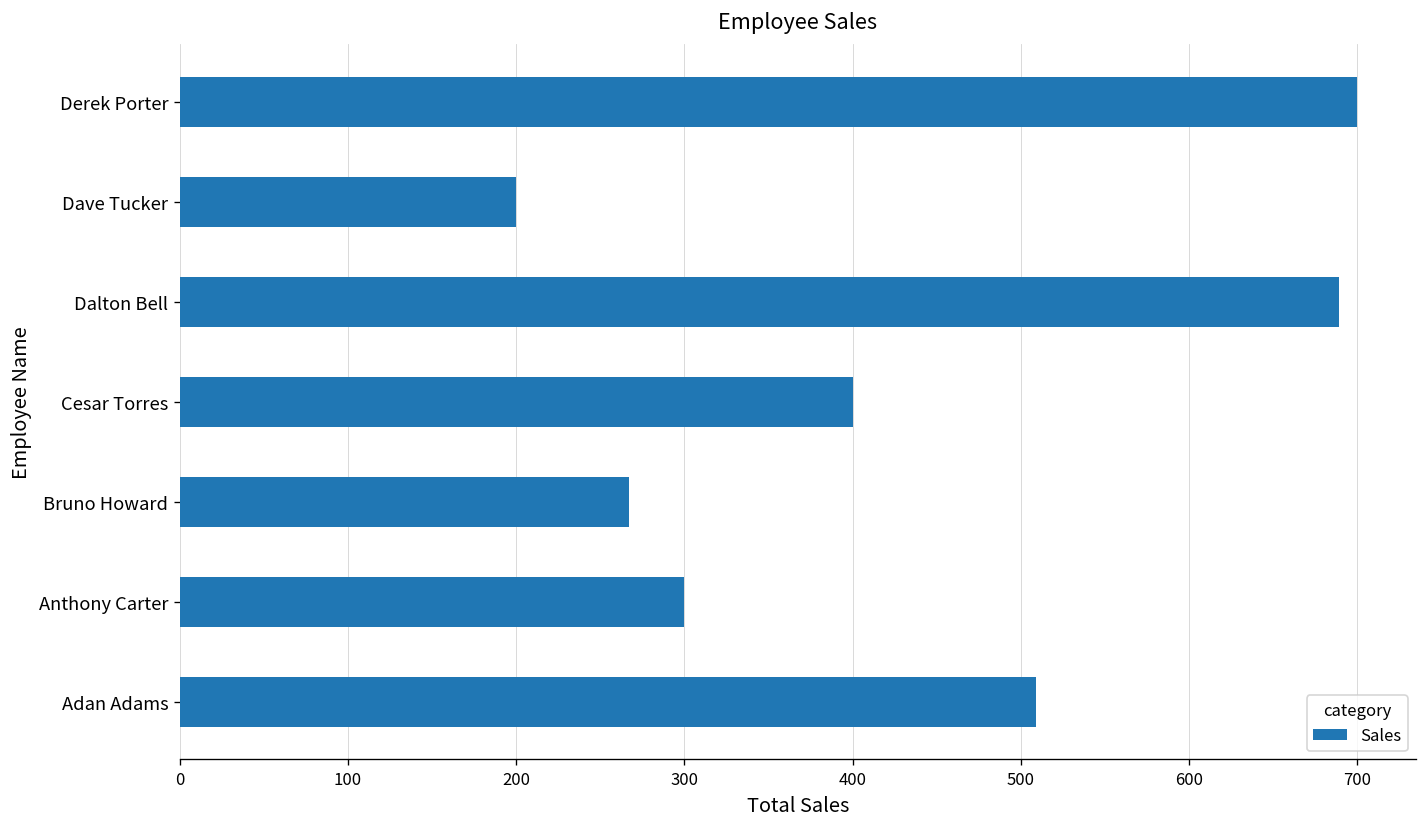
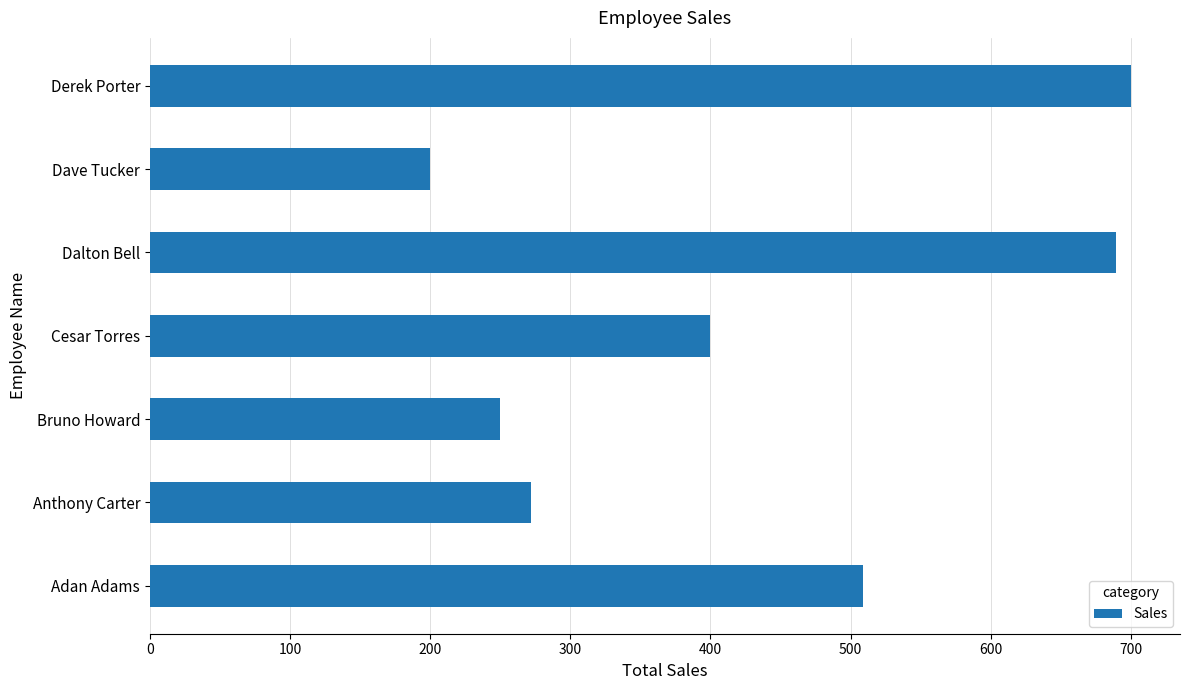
Bruno Howard: 267 -> 250
Anthony Carter: 300 -> 272
